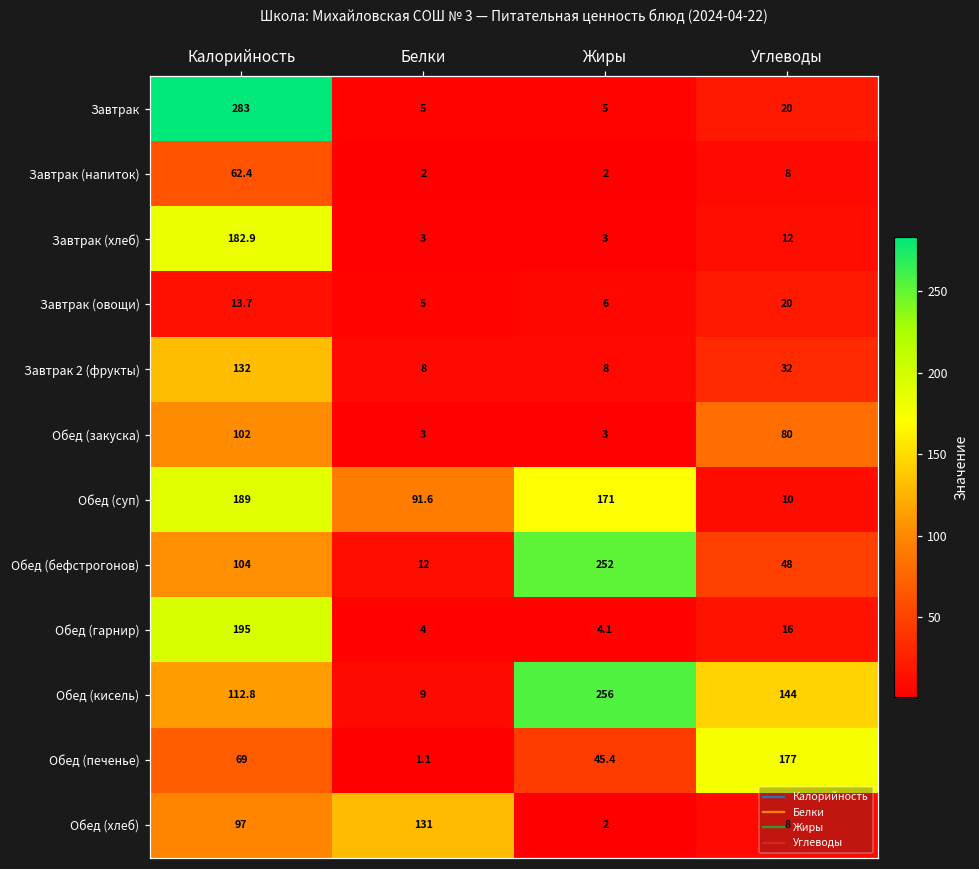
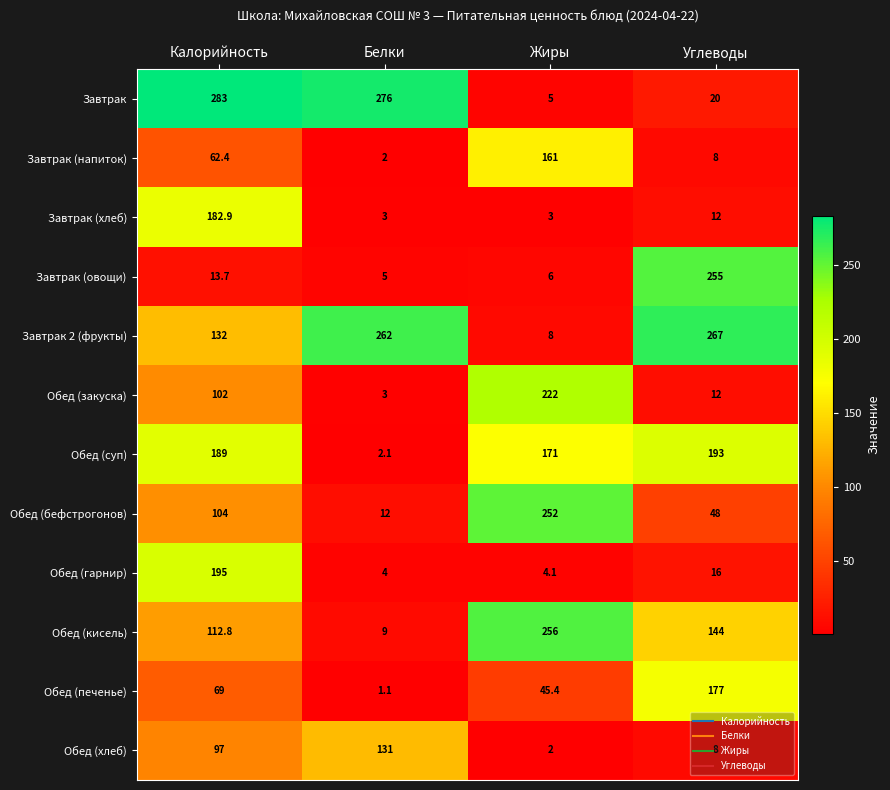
Завтрак, Белки: 5 -> 276
Завтрак (напиток), Жиры: 2 -> 161
Завтрак (овощи), Углеводы: 20 -> 255
Завтрак 2 (фрукты), Белки: 8 -> 262
Завтрак 2 (фрукты), Углеводы: 32 -> 267
Обед (закуска), Жиры: 3 -> 222
Обед (закуска), Углеводы: 80 -> 12
Обед (суп), Белки: 91.6 -> 2.1
Обед (суп), Углеводы: 10 -> 193
